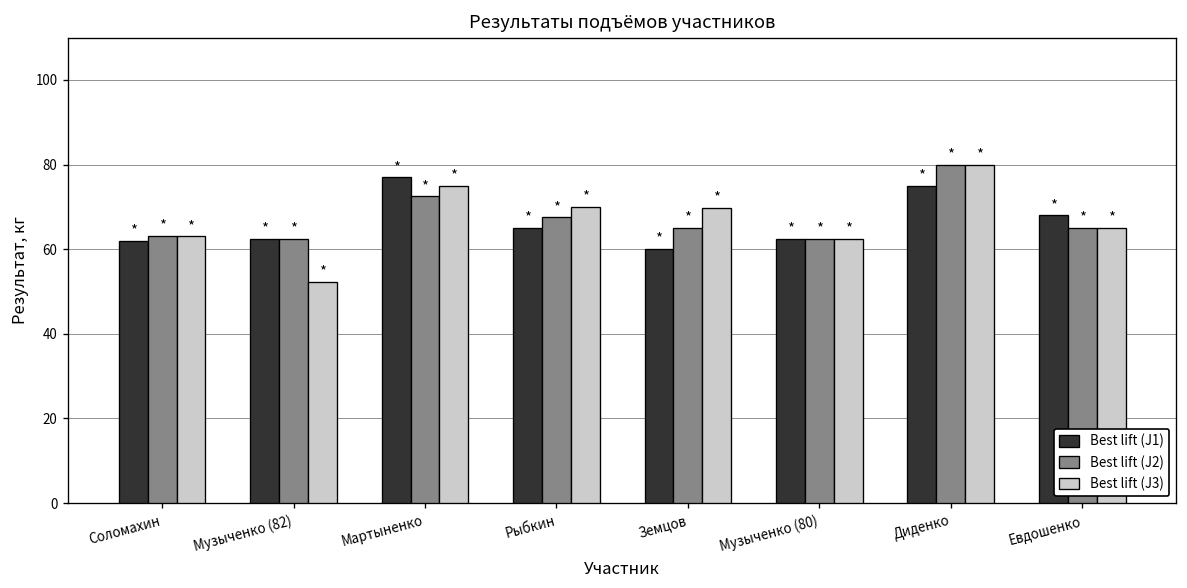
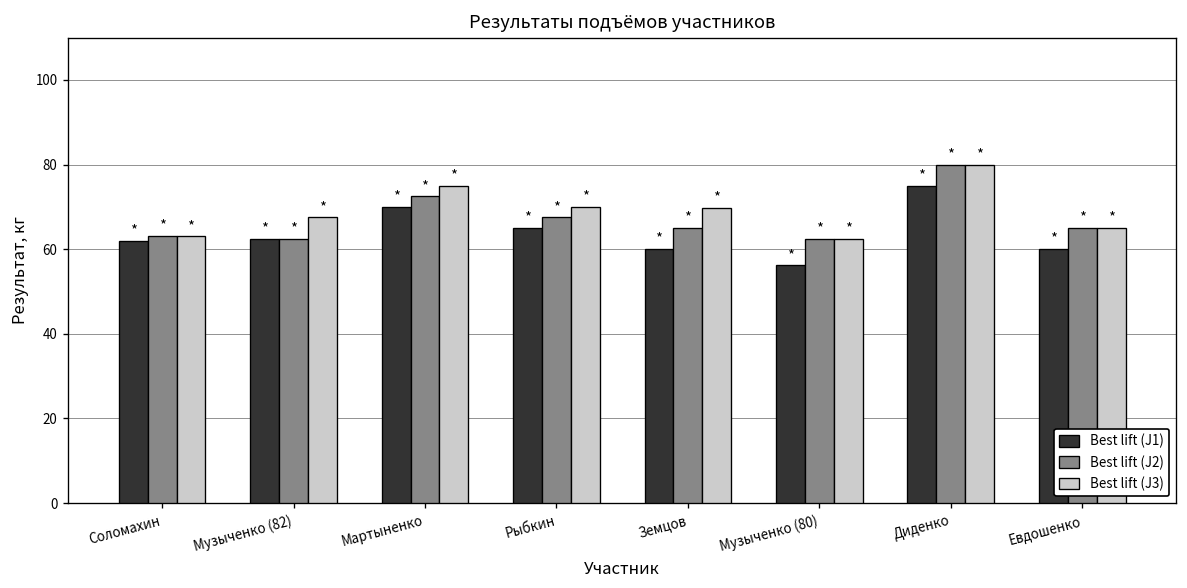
Best lift (J3), Музыченко (82): 52 -> 68
Best lift (J1), Мартыненко: 77 -> 70
Best lift (J1), Музыченко (80): 63 -> 56
Best lift (J1), Евдошенко: 68 -> 60
